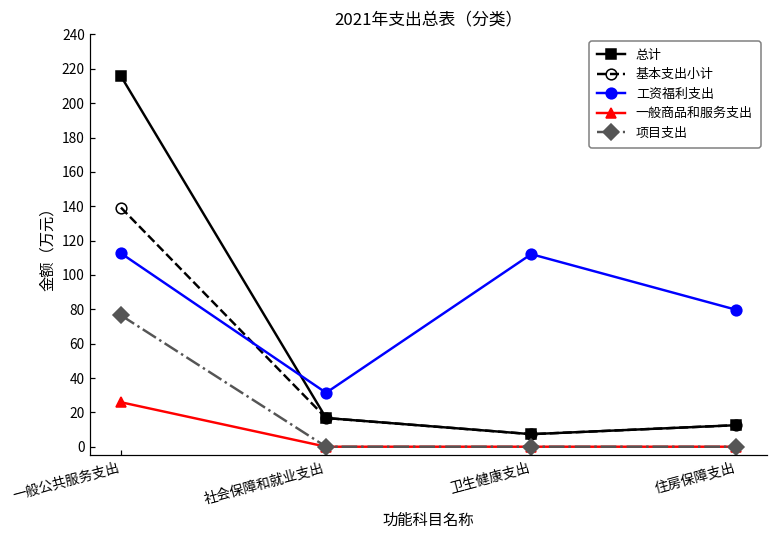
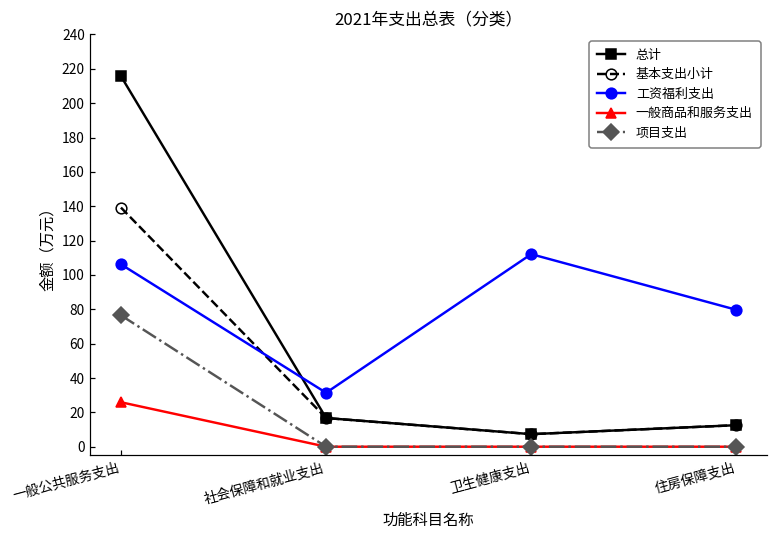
工资福利支出, 一般公共服务支出: 113 -> 106
